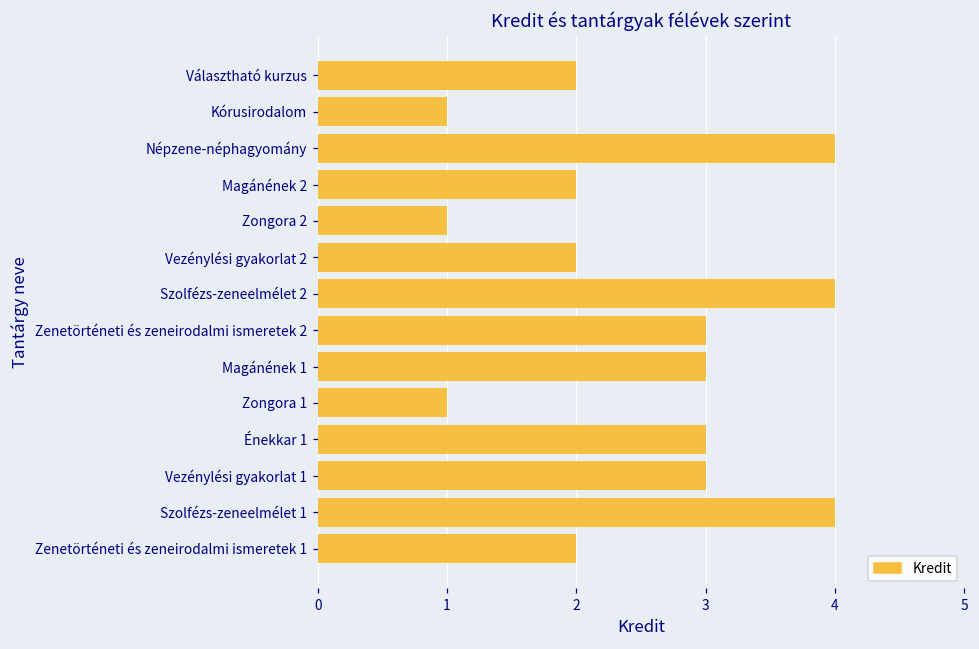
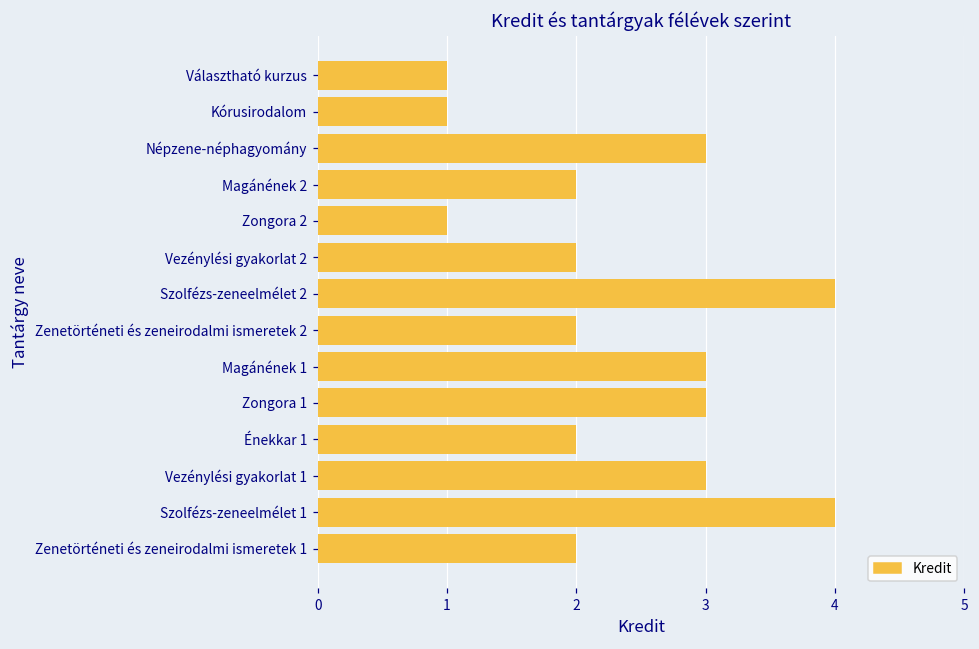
Választható kurzus: 2 -> 1
Népzene-néphagyomány: 4 -> 3
Zenetörténeti és zeneirodalmi ismeretek 2: 3 -> 2
Zongora 1: 1 -> 3
Énekkar 1: 3 -> 2
